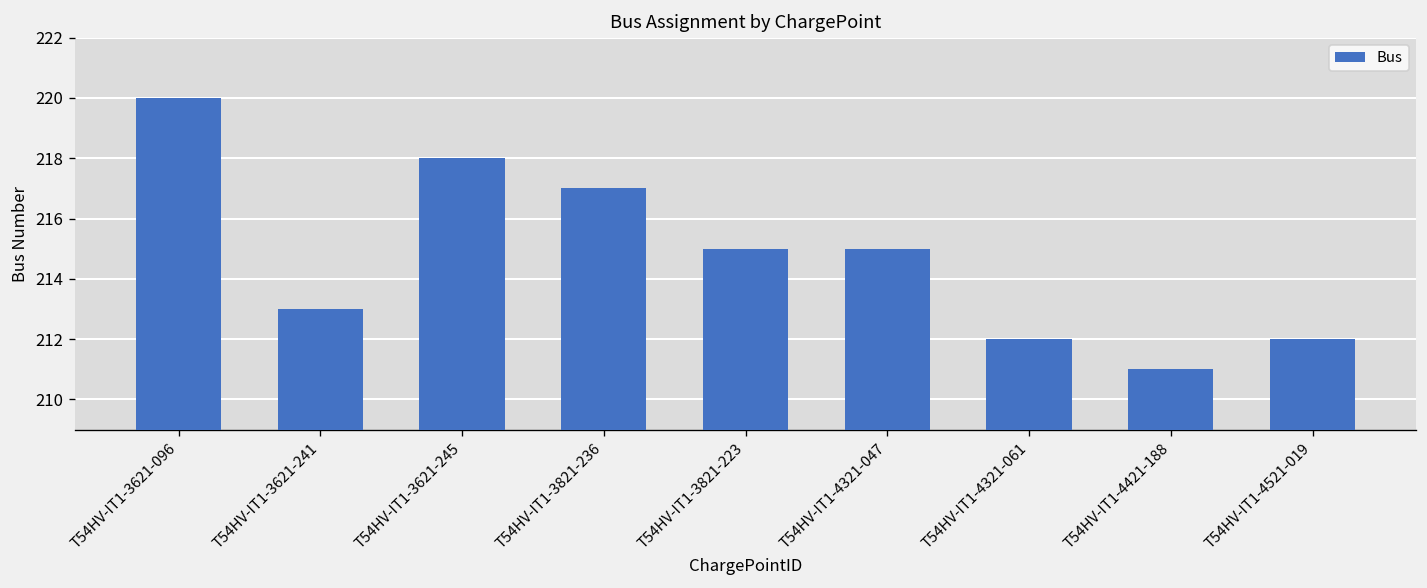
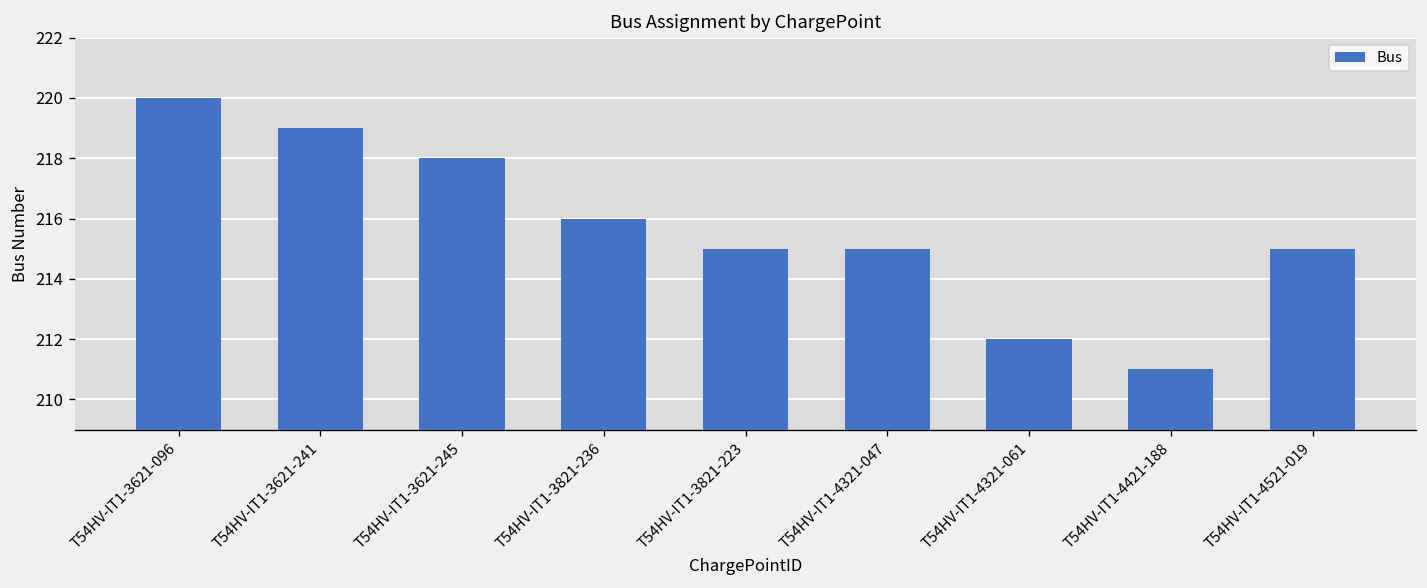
T54HV-IT1-3621-241: 213 -> 219
T54HV-IT1-3821-236: 217 -> 216
T54HV-IT1-4521-019: 212 -> 215
